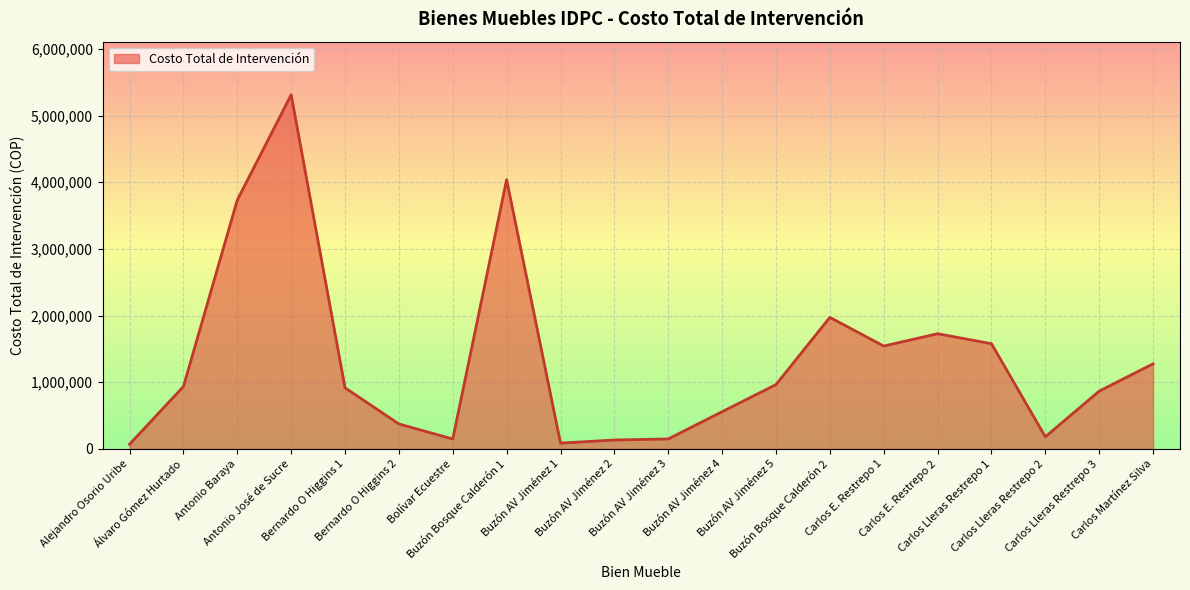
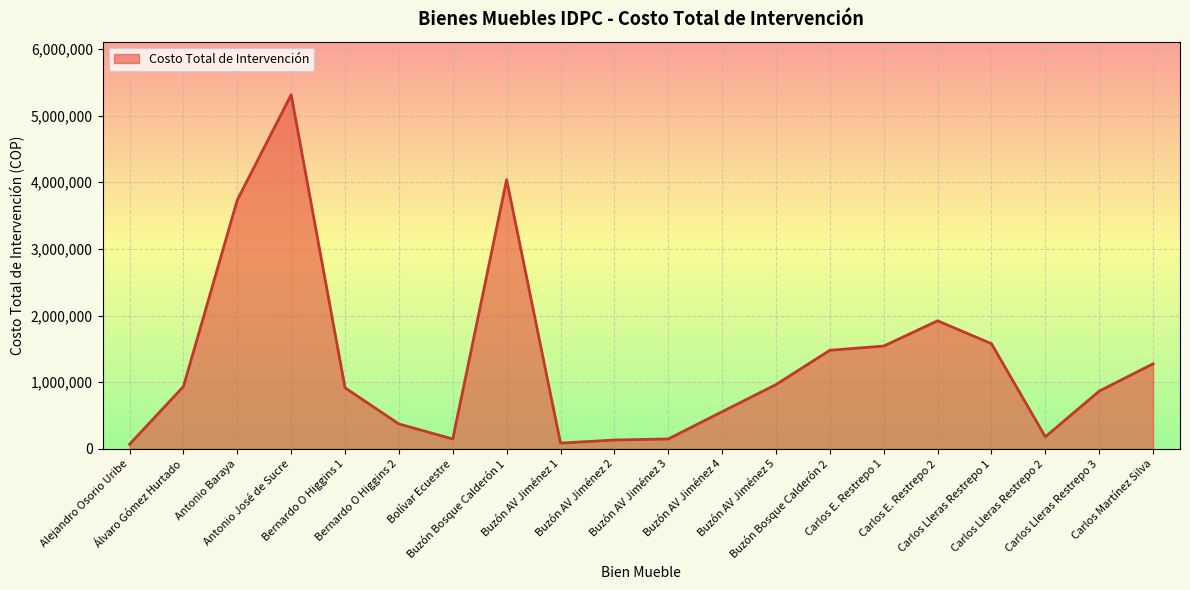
Buzón Bosque Calderón 2: 2,000,000 -> 1,500,000
Carlos E. Restrepo 2: 1,700,000 -> 1,900,000
